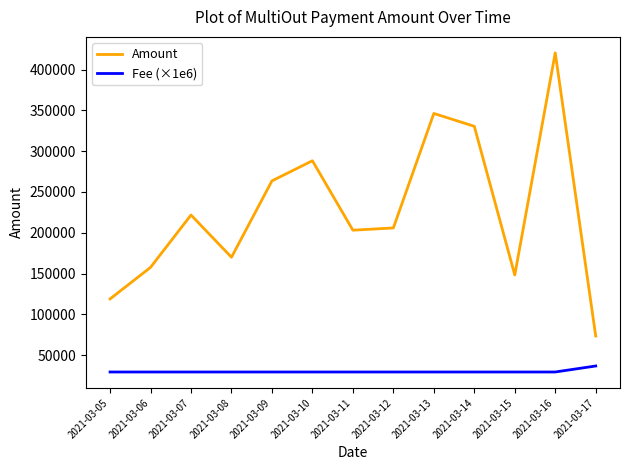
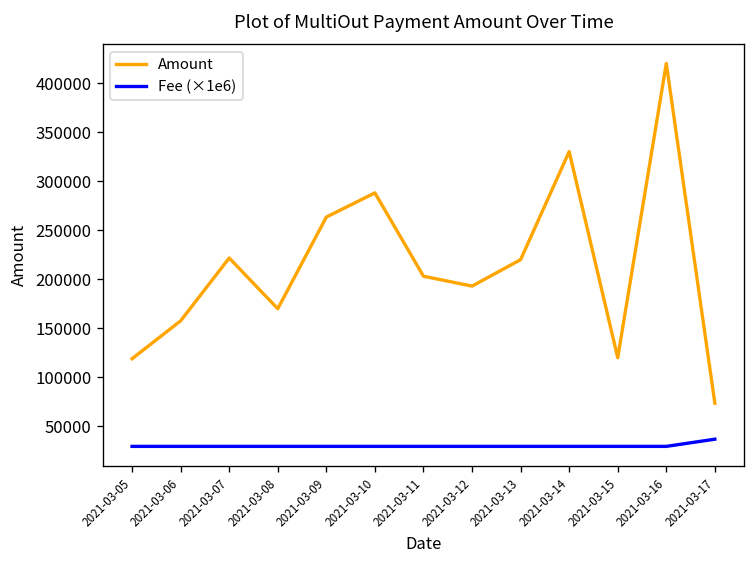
Amount, 2021-03-12: 210000 -> 190000
Amount, 2021-03-13: 350000 -> 220000
Amount, 2021-03-15: 150000 -> 120000
